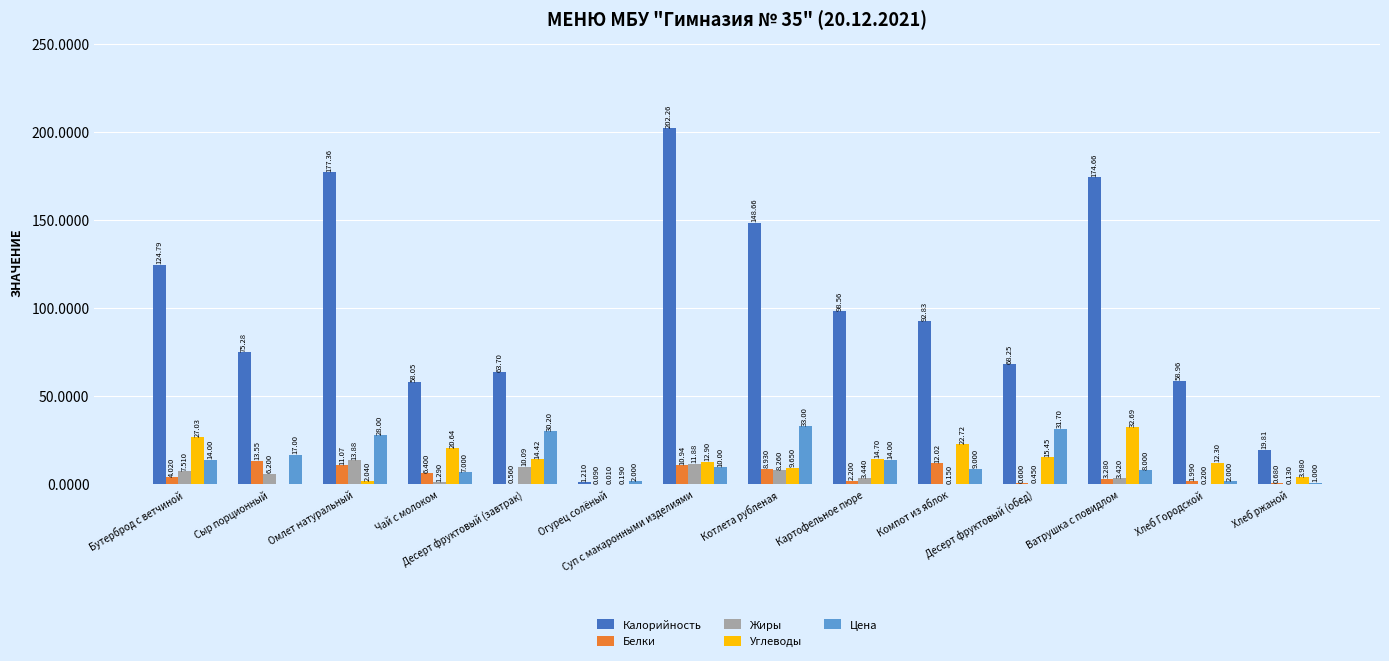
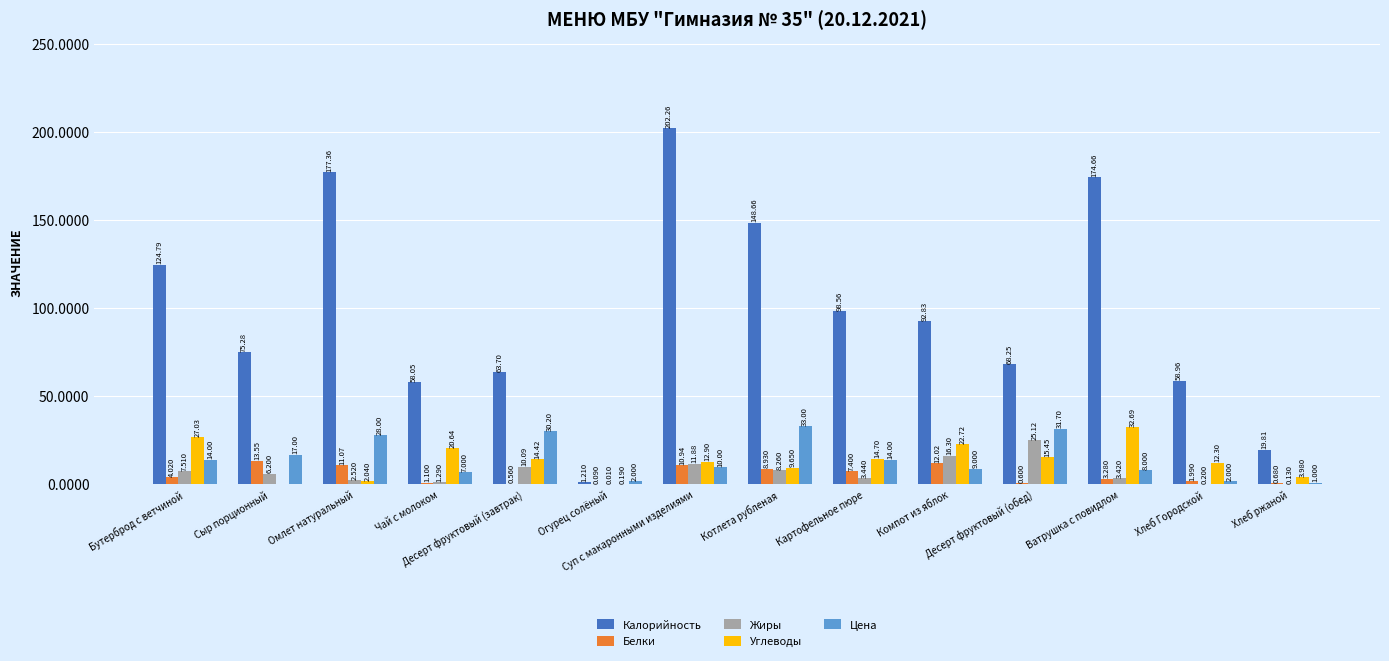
Жиры, Омлет натуральный: 13.88 -> 2.520
Белки, Чай с молоком: 6.400 -> 1.100
Белки, Картофельное пюре: 2.200 -> 7.400
Жиры, Компот из яблок: 0.150 -> 16.30
Жиры, Десерт фруктовый (обед): 0.450 -> 25.12
